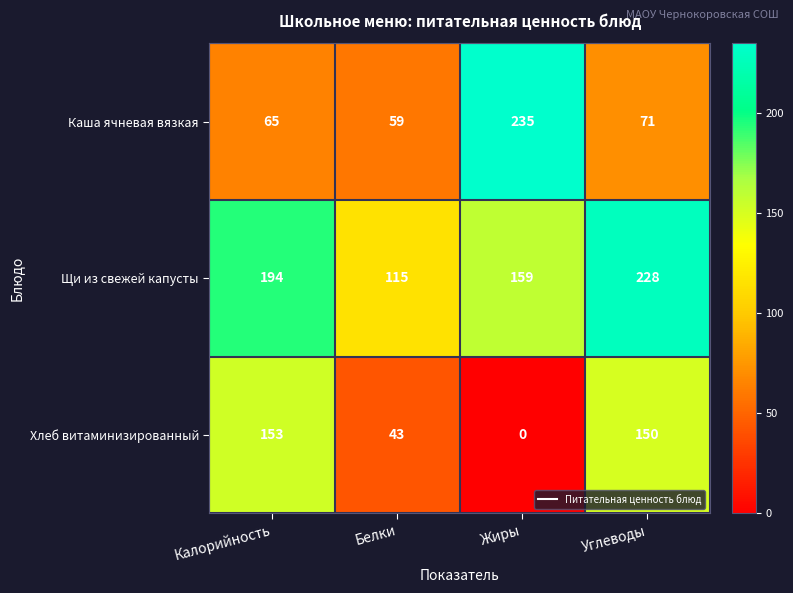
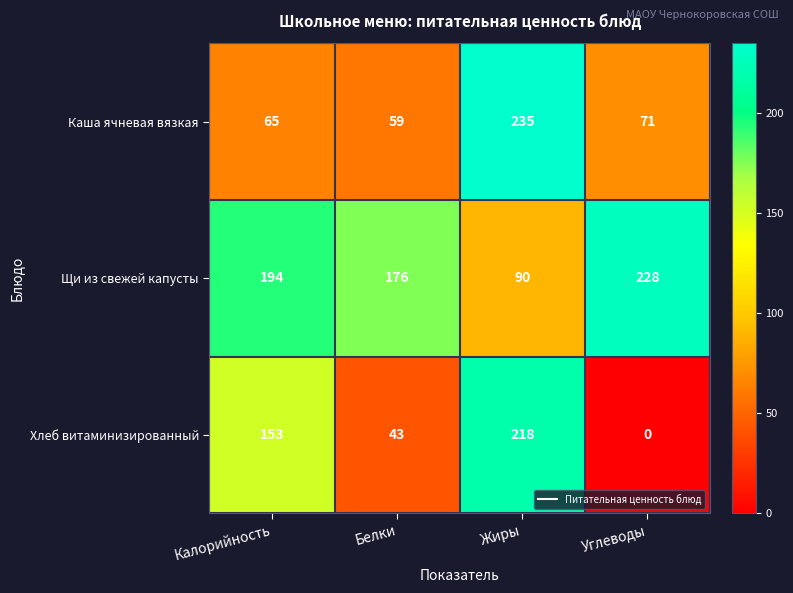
Щи из свежей капусты, Белки: 115 -> 176
Щи из свежей капусты, Жиры: 159 -> 90
Хлеб витаминизированный, Жиры: 0 -> 218
Хлеб витаминизированный, Углеводы: 150 -> 0
